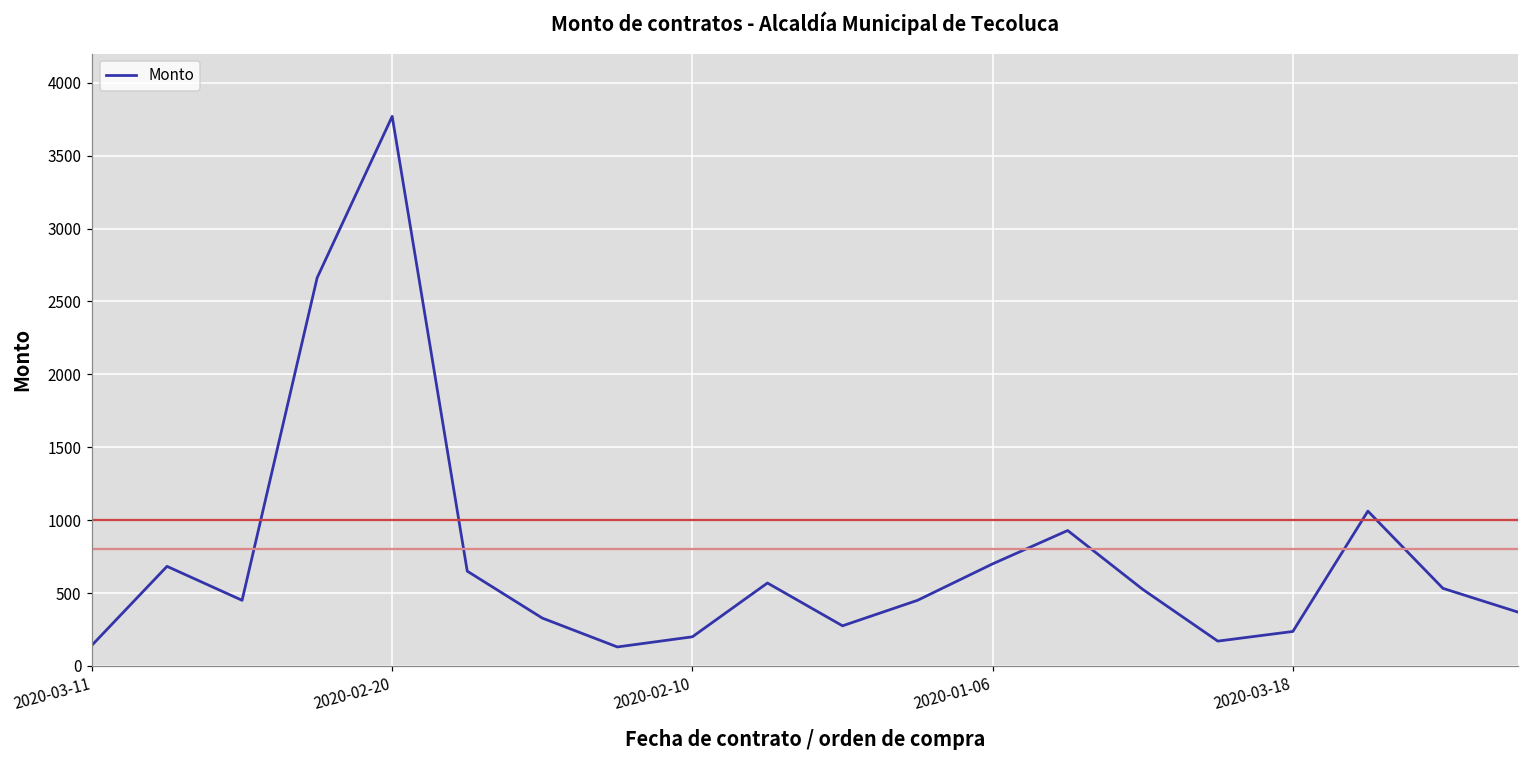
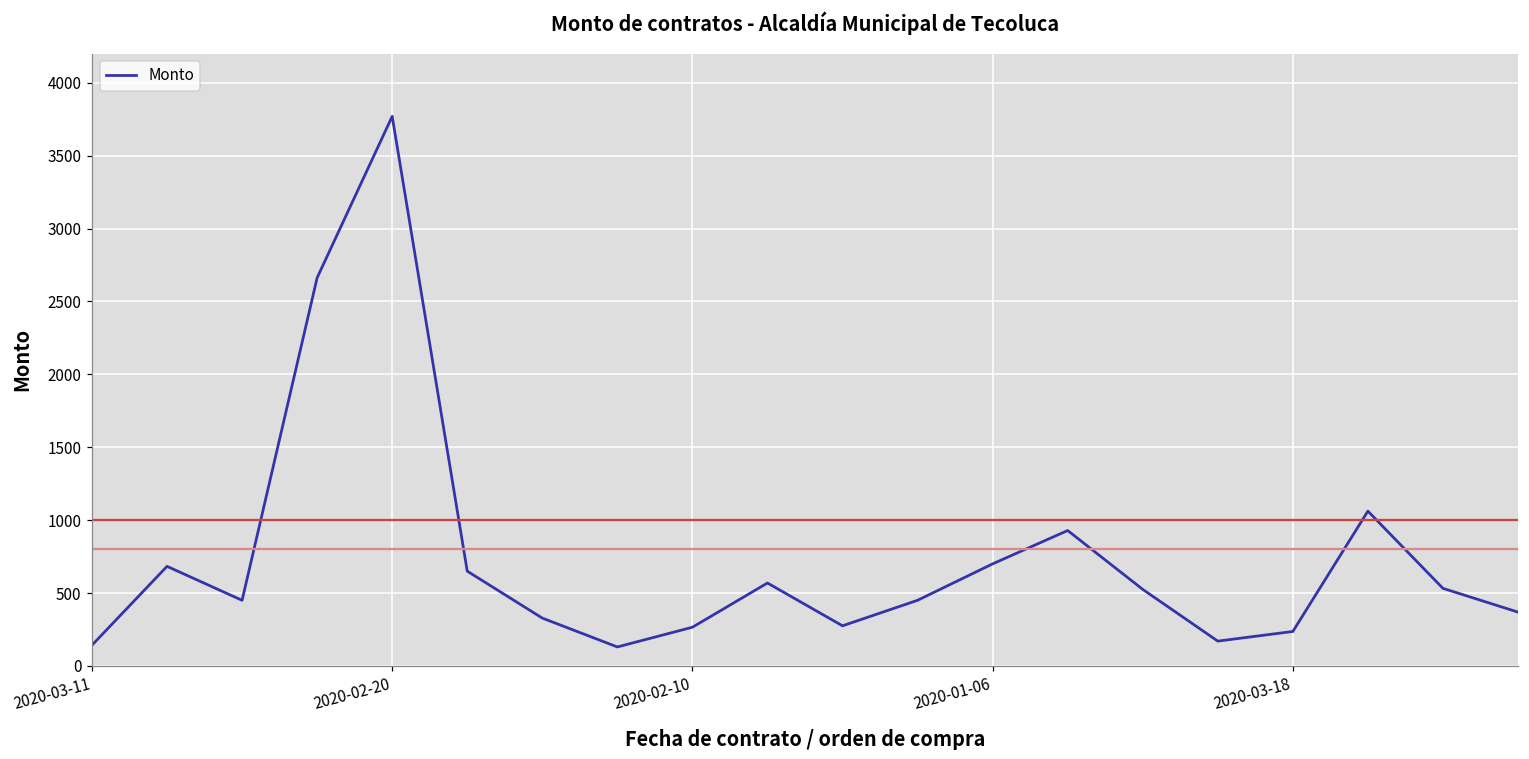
2020-02-10: 200 -> 270
